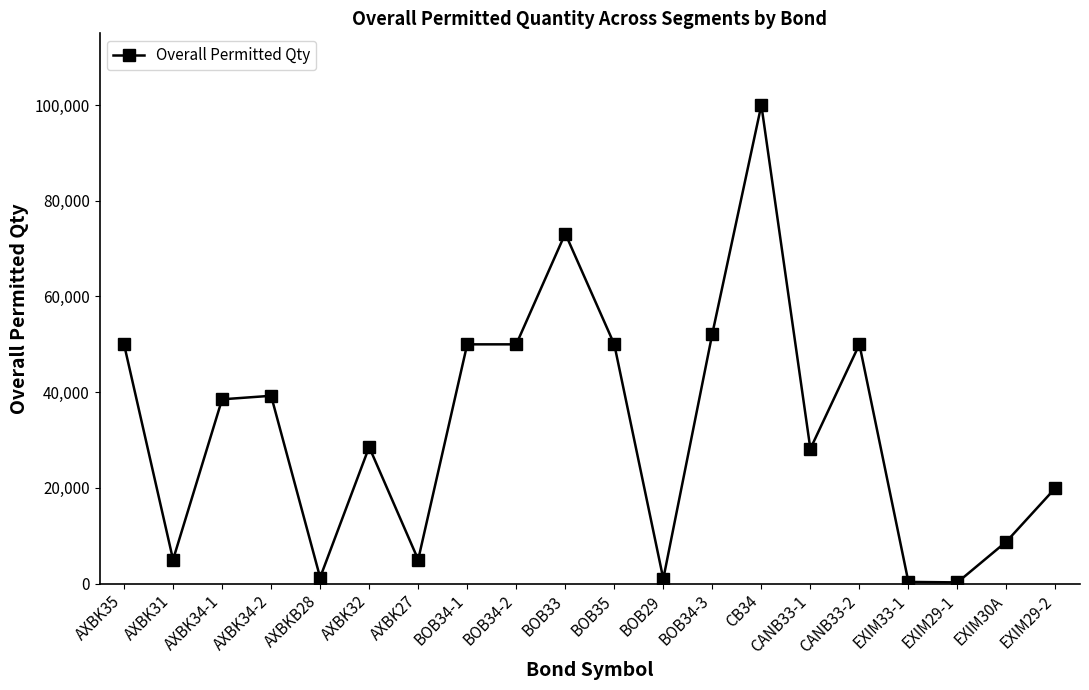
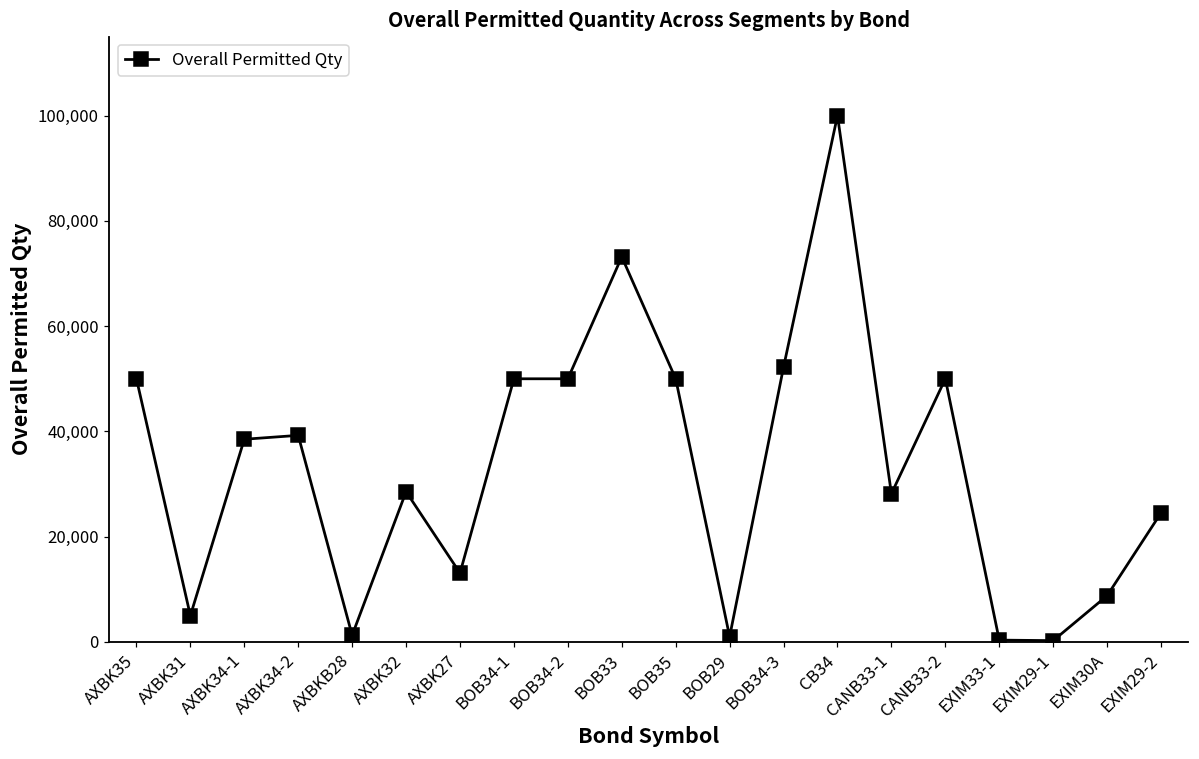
AXBK27: 5,000 -> 13,000
EXIM29-2: 20,000 -> 25,000
